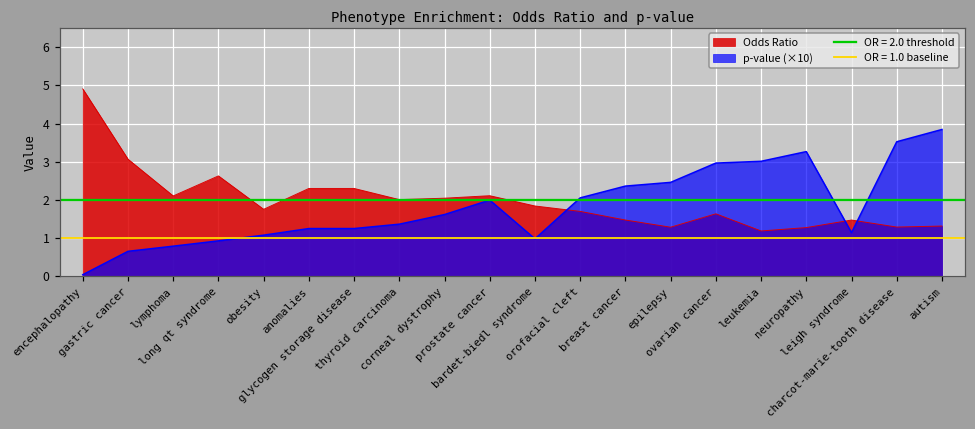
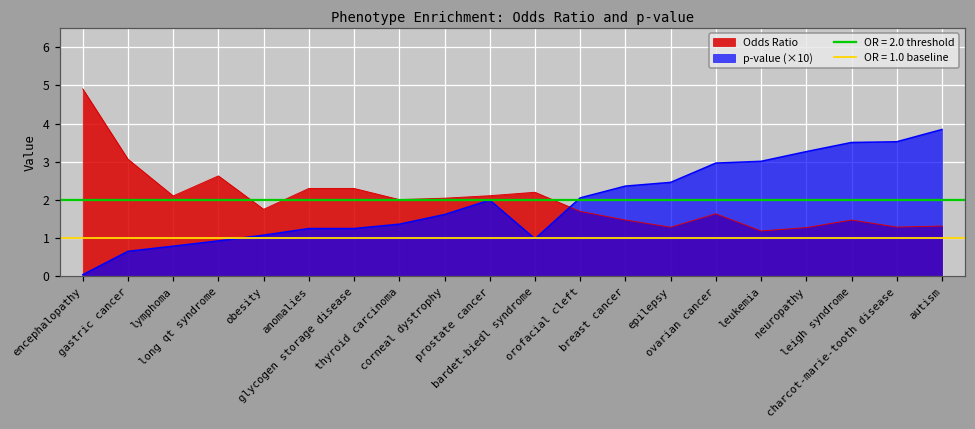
Odds Ratio, bardet-biedl syndrome: 1.8 -> 2.2
p-value (×10), leigh syndrome: 1.1 -> 3.5
